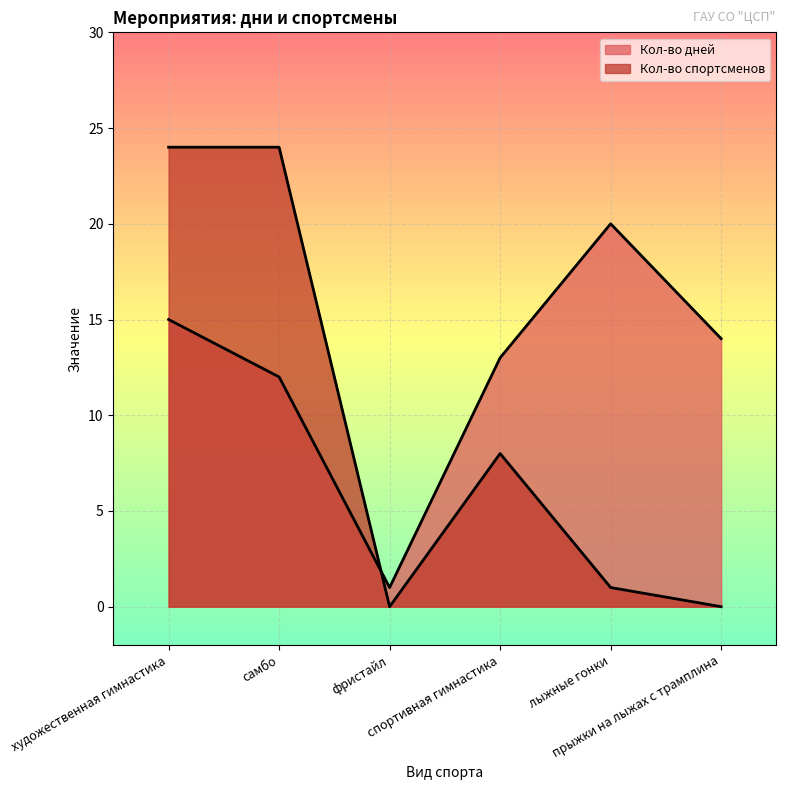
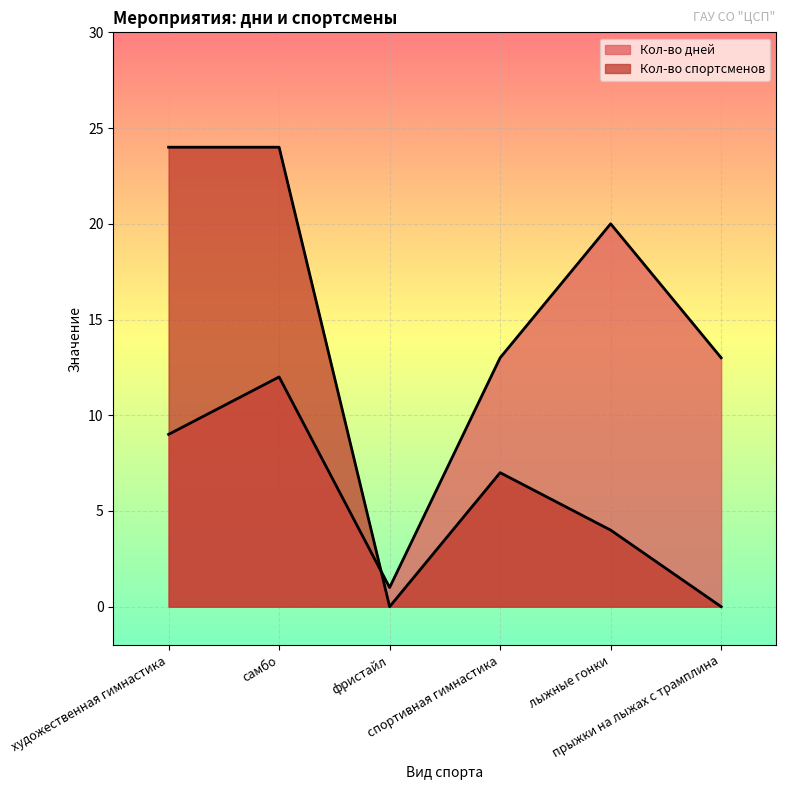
Кол-во дней, художественная гимнастика: 15 -> 9
Кол-во спортсменов, спортивная гимнастика: 8 -> 7
Кол-во спортсменов, лыжные гонки: 1 -> 4
Кол-во дней, прыжки на лыжах с трамплина: 14 -> 13
